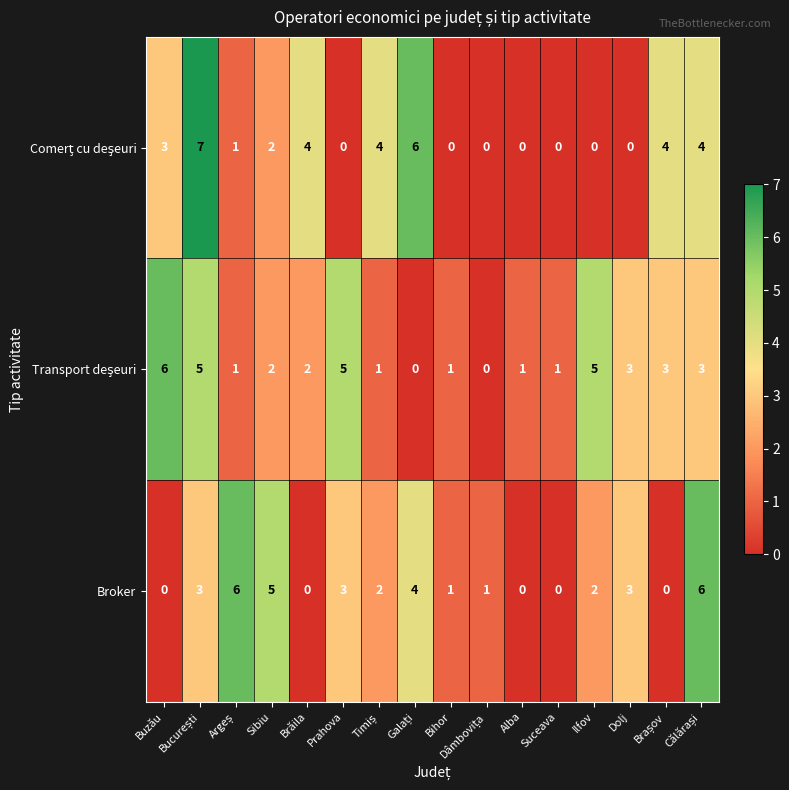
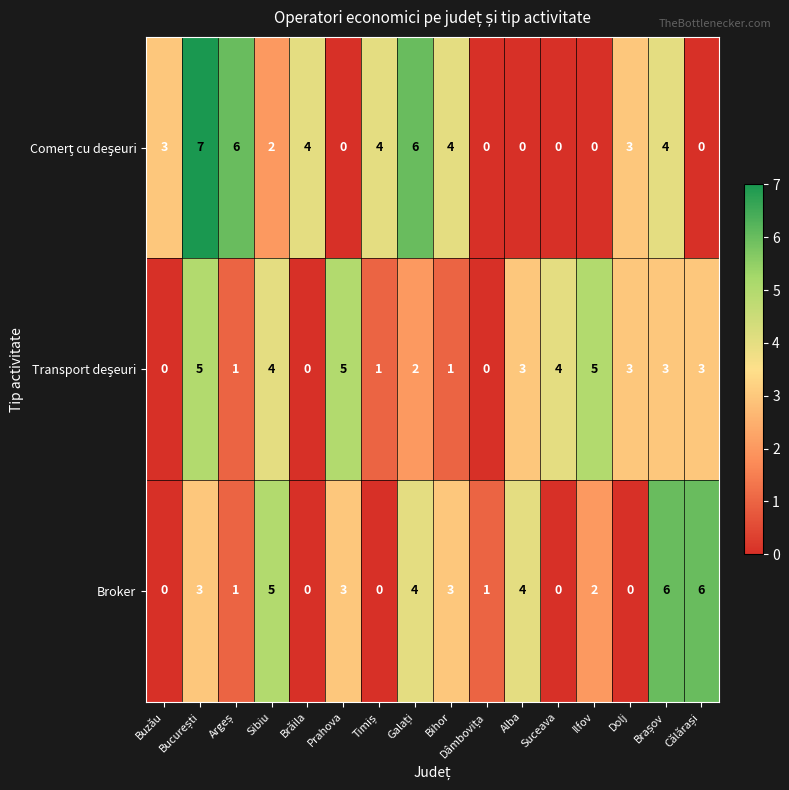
Comerţ cu deşeuri, Argeș: 1 -> 6
Comerţ cu deşeuri, Bihor: 0 -> 4
Comerţ cu deşeuri, Dolj: 0 -> 3
Comerţ cu deşeuri, Călărași: 4 -> 0
Transport deşeuri, Buzău: 6 -> 0
Transport deşeuri, Sibiu: 2 -> 4
Transport deşeuri, Brăila: 2 -> 0
Transport deşeuri, Galați: 0 -> 2
Transport deşeuri, Alba: 1 -> 3
Transport deşeuri, Suceava: 1 -> 4
Broker, Argeș: 6 -> 1
Broker, Timiș: 2 -> 0
Broker, Bihor: 1 -> 3
Broker, Alba: 0 -> 4
Broker, Dolj: 3 -> 0
Broker, Brașov: 0 -> 6
